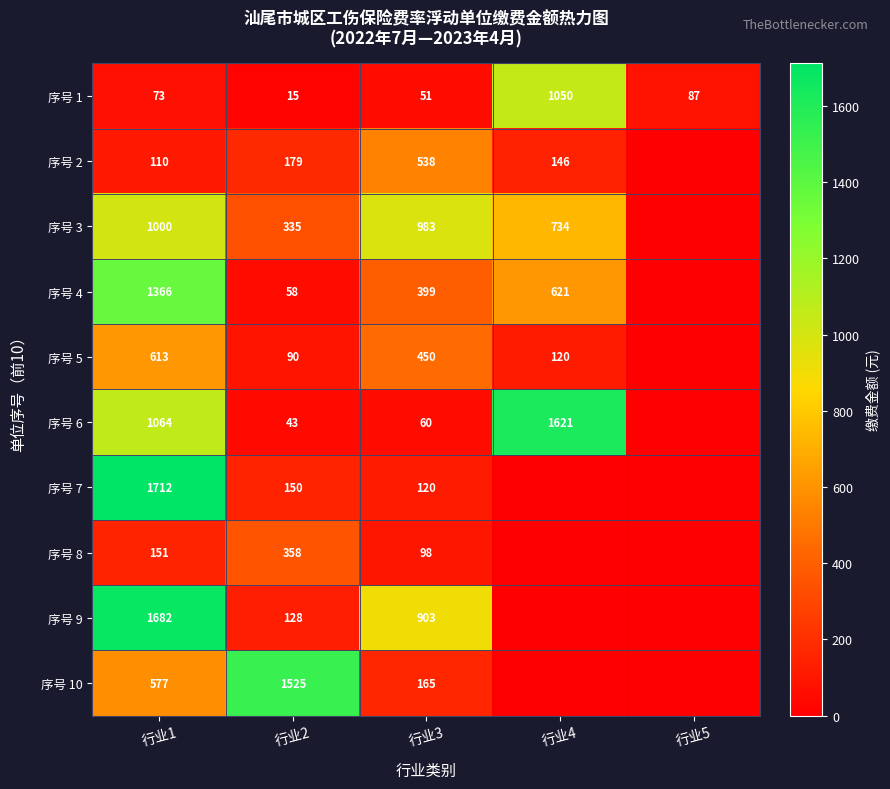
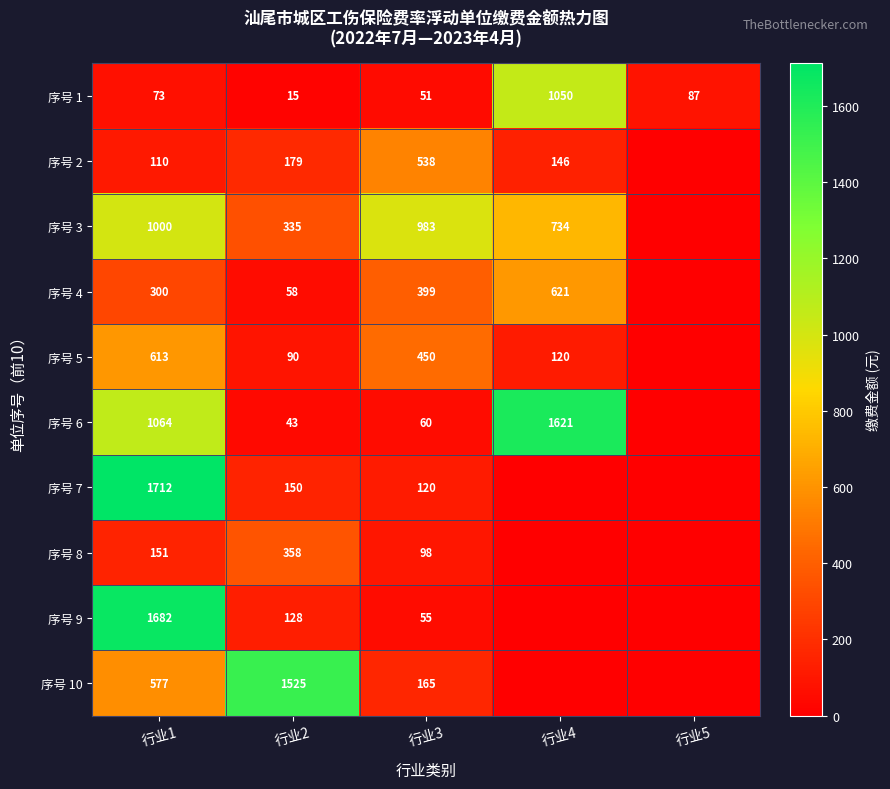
序号 4, 行业1: 1366 -> 300
序号 9, 行业3: 903 -> 55
